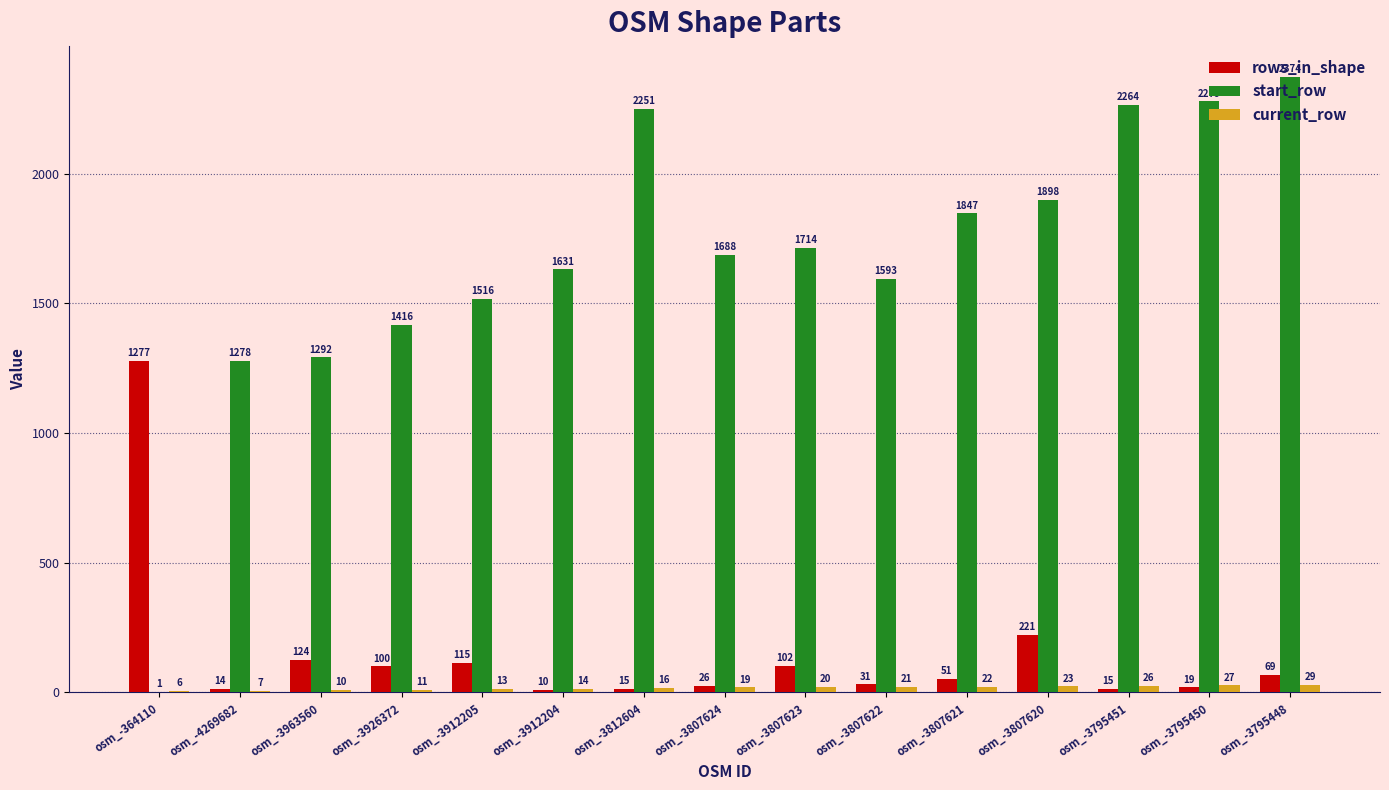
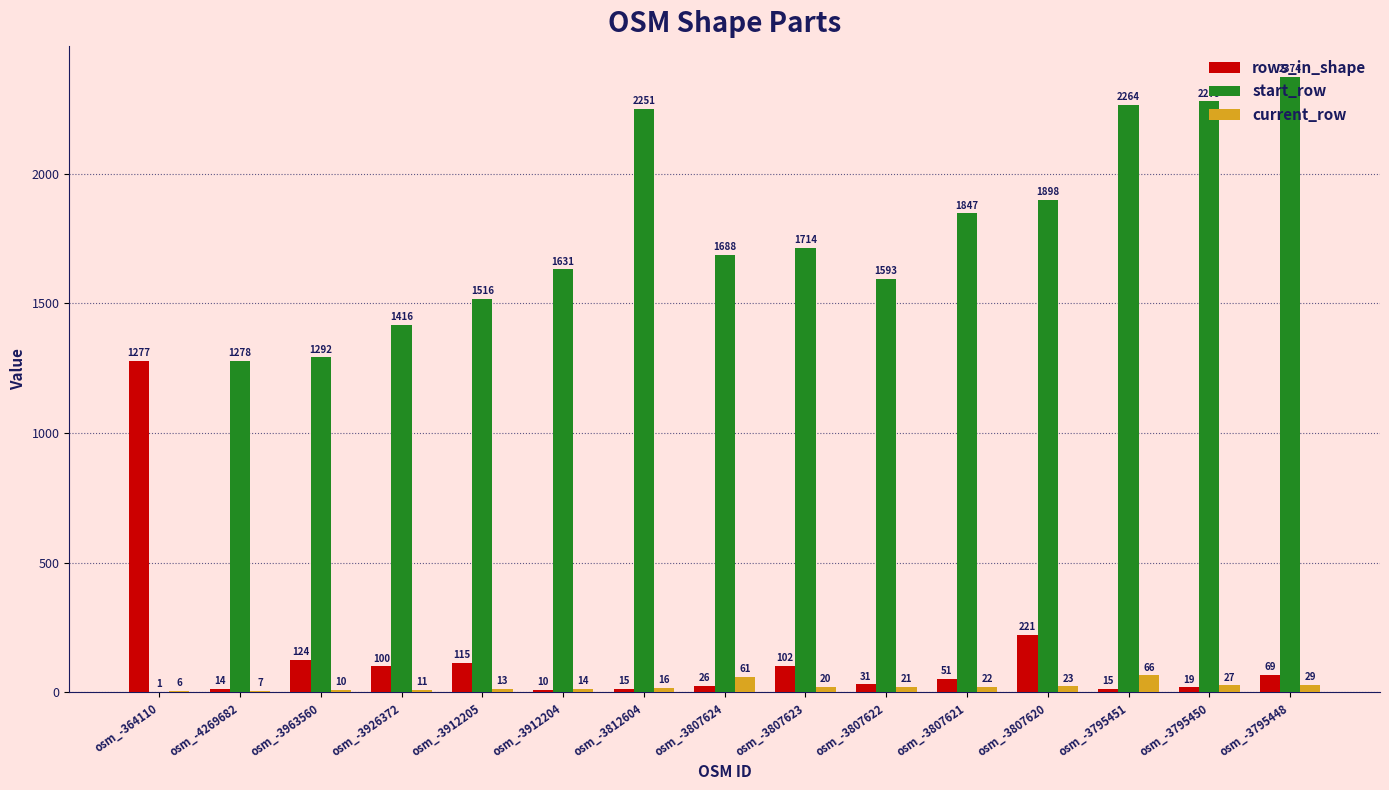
current_row, osm_-3807624: 19 -> 61
current_row, osm_-3795451: 26 -> 66
